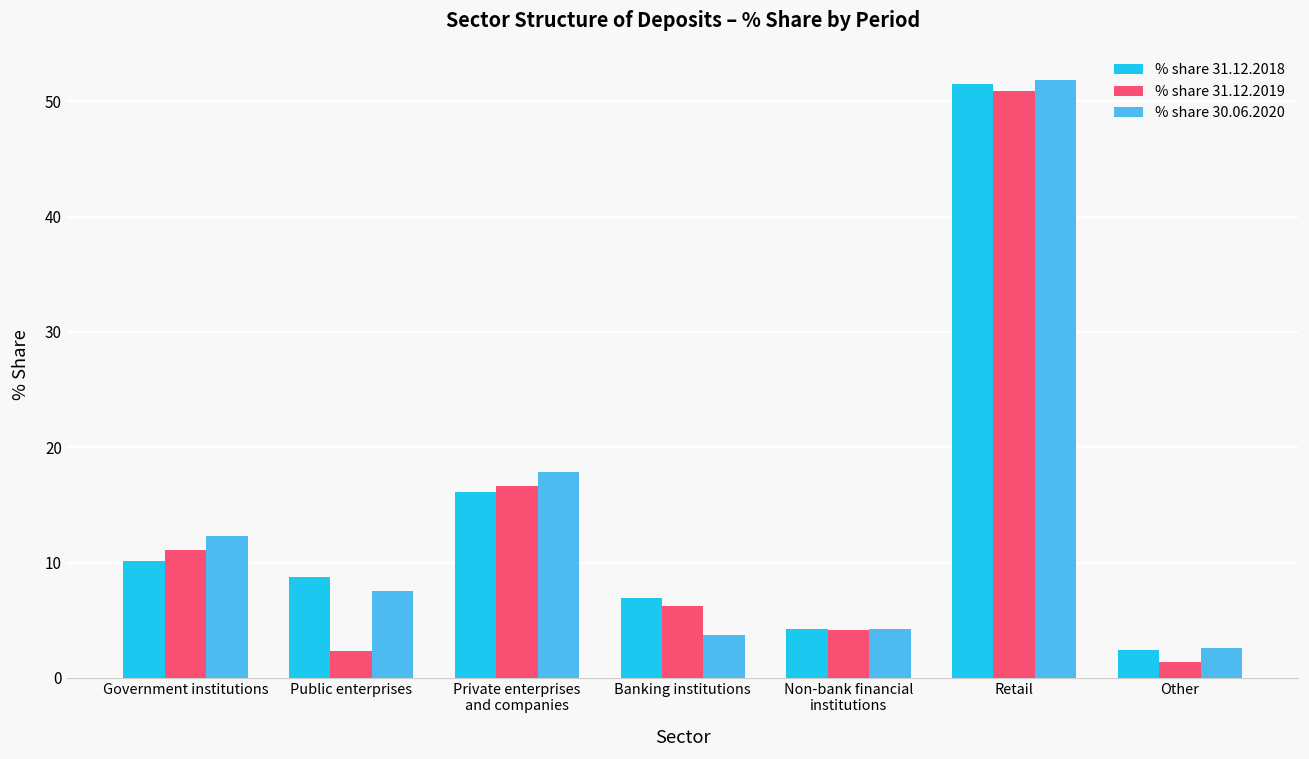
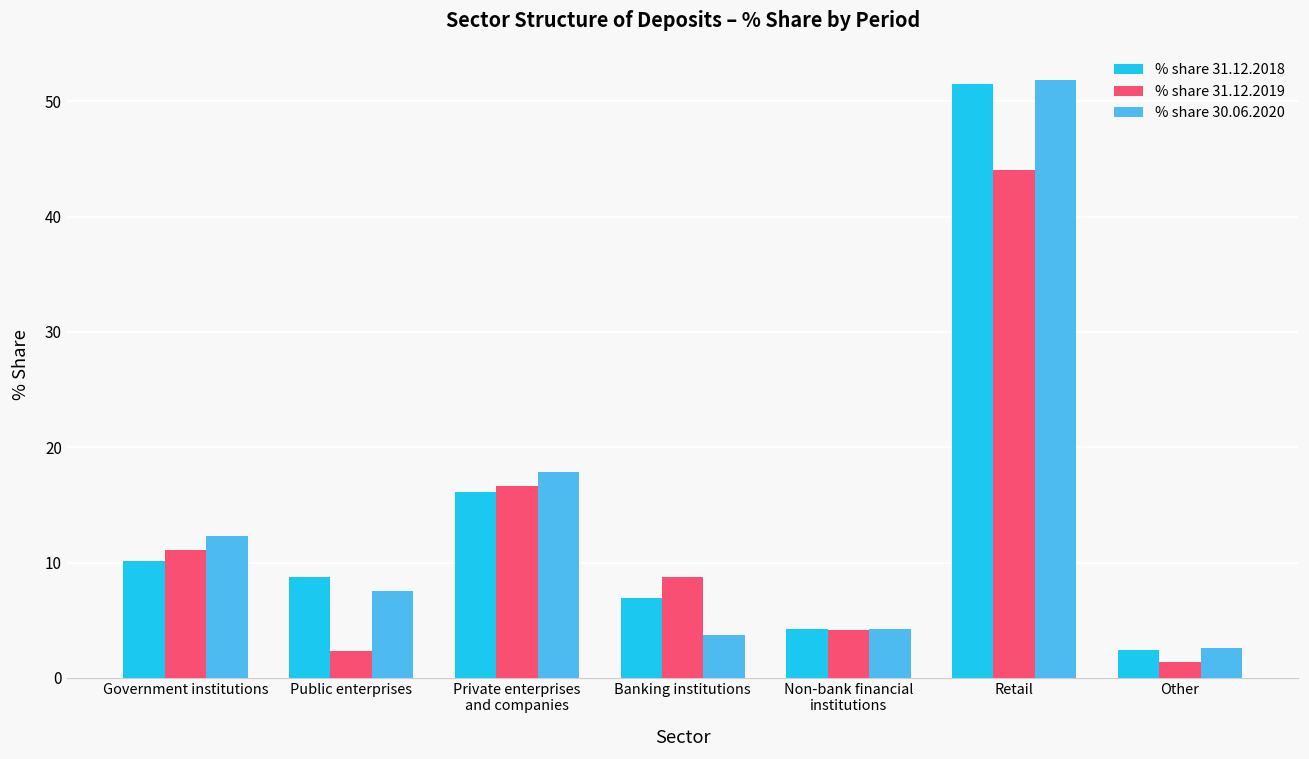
% share 31.12.2019, Banking institutions: 6.2 -> 8.8
% share 31.12.2019, Retail: 50.9 -> 44.0
